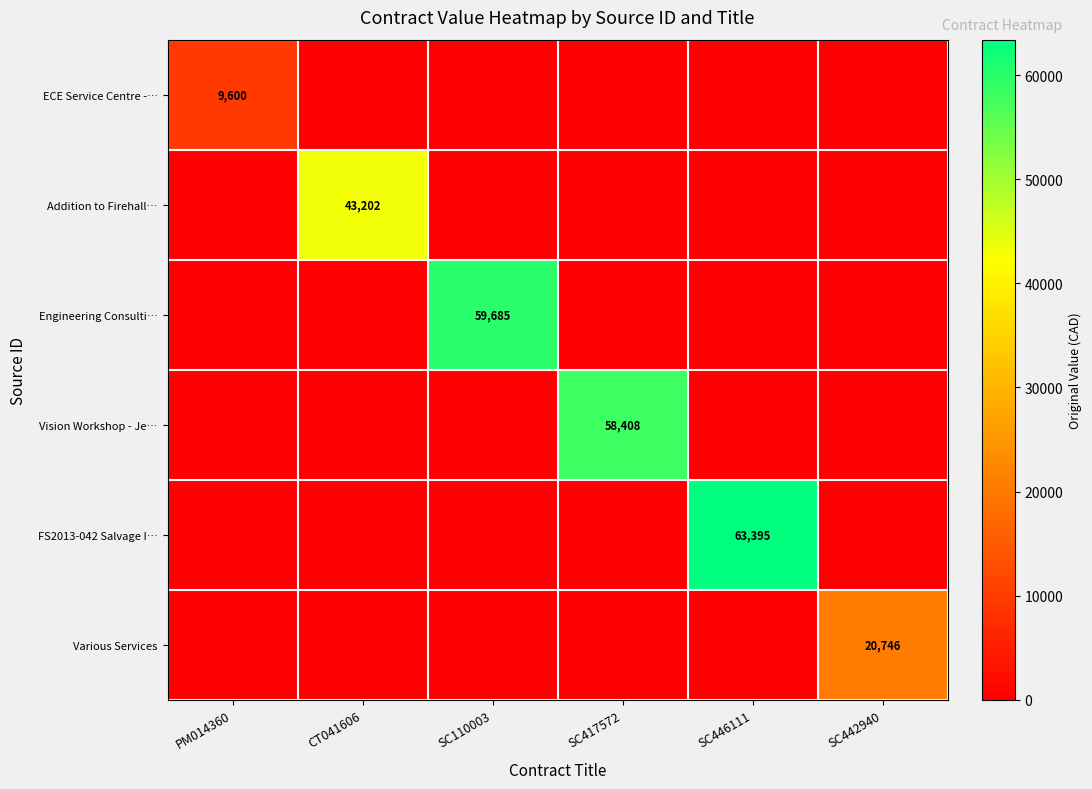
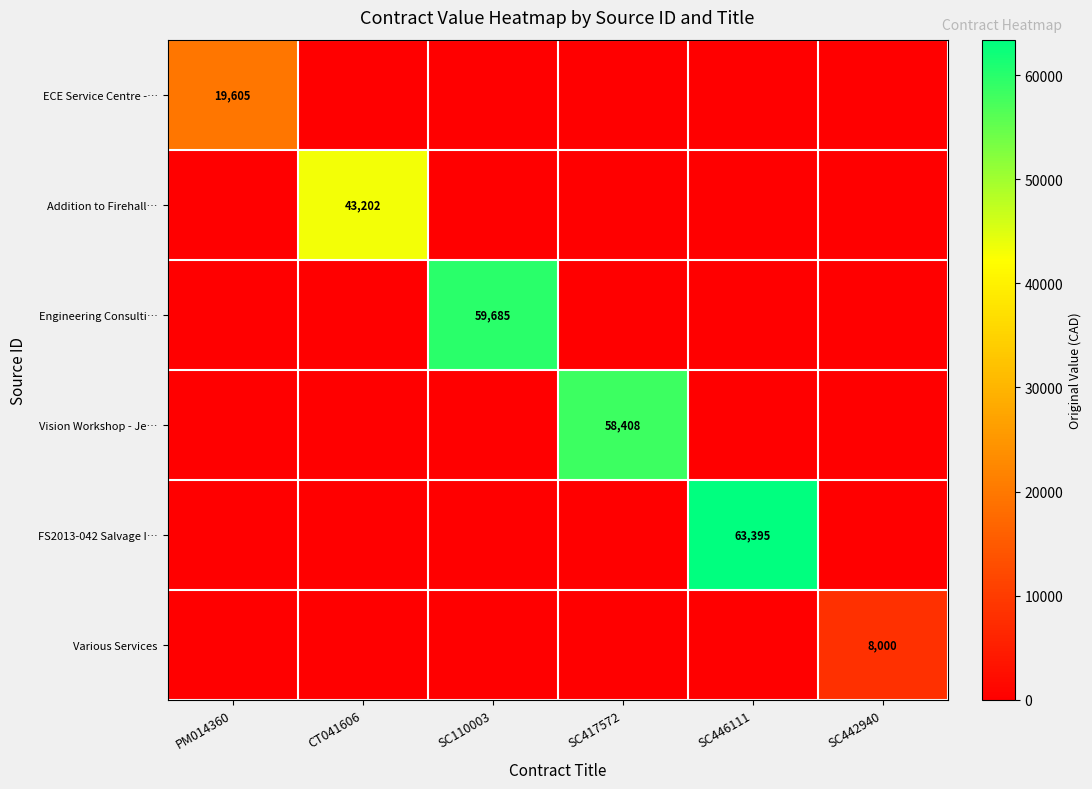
ECE Service Centre -…, PM014360: 9,600 -> 19,605
Various Services, SC442940: 20,746 -> 8,000
